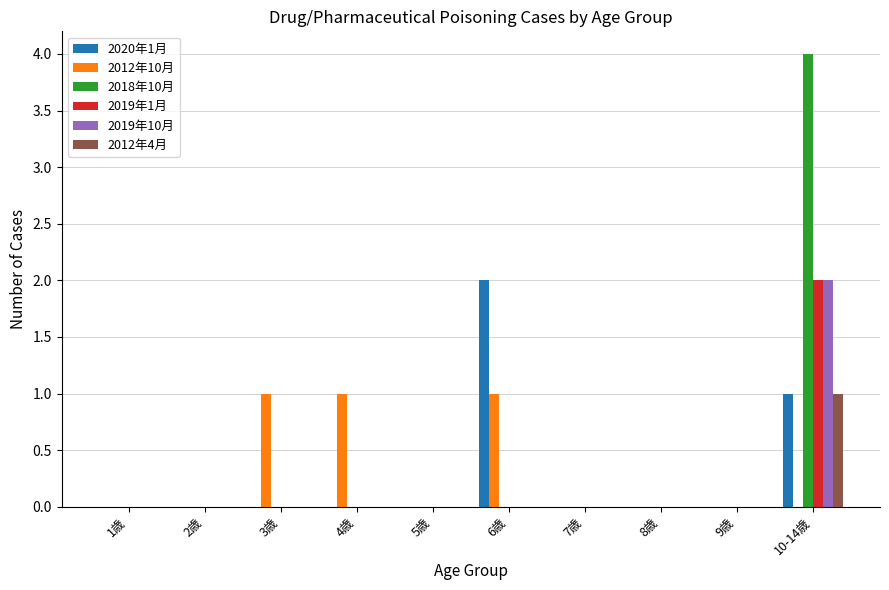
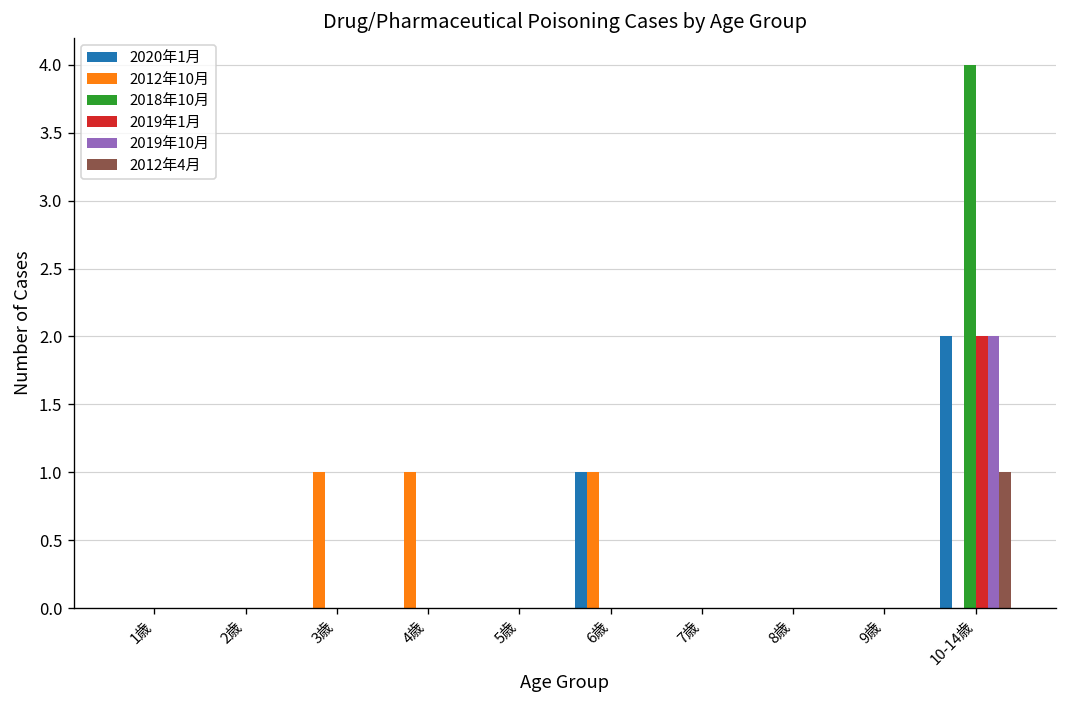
2020年1月, 6歳: 2 -> 1
2020年1月, 10-14歳: 1 -> 2
